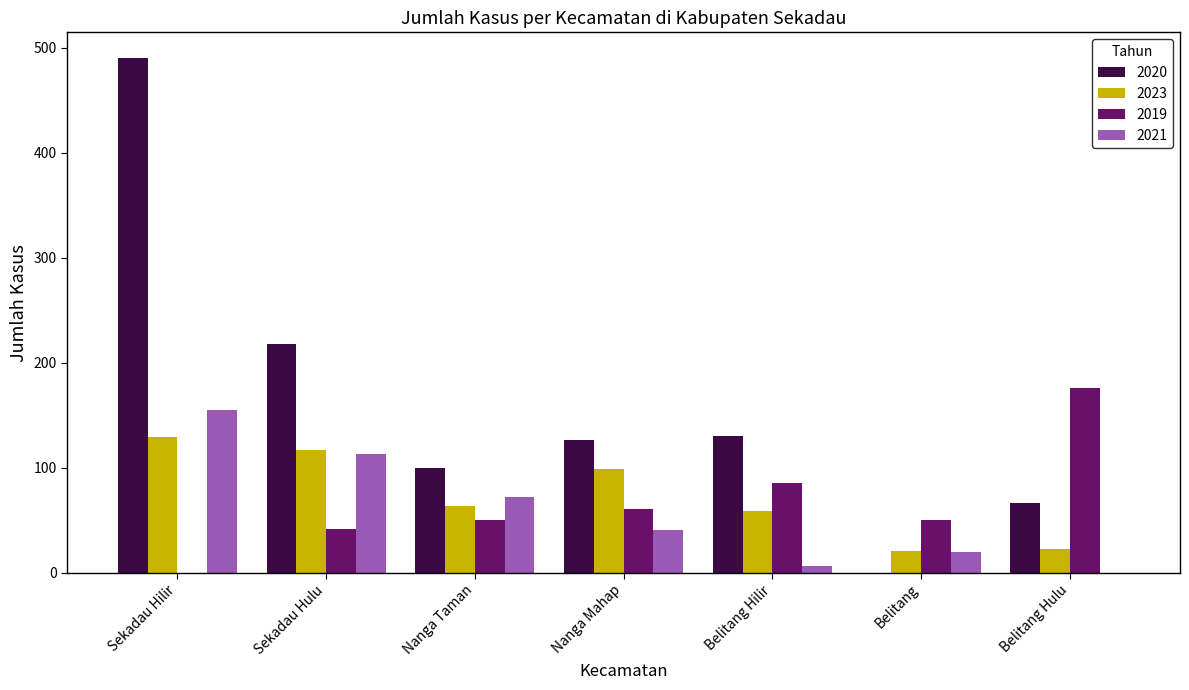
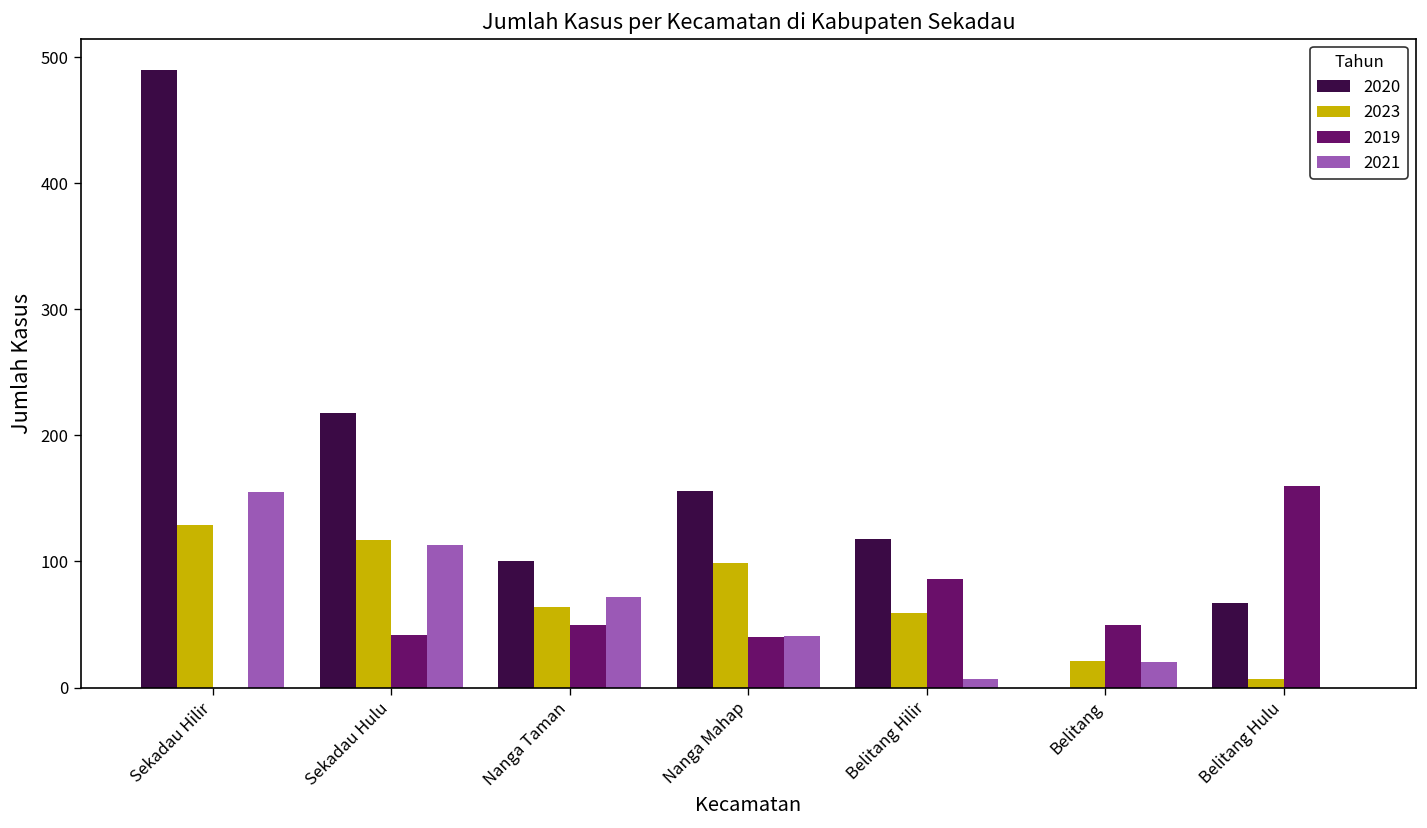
2020, Nanga Mahap: 127 -> 156
2019, Nanga Mahap: 61 -> 40
2020, Belitang Hilir: 130 -> 118
2023, Belitang Hulu: 23 -> 7
2019, Belitang Hulu: 176 -> 160
